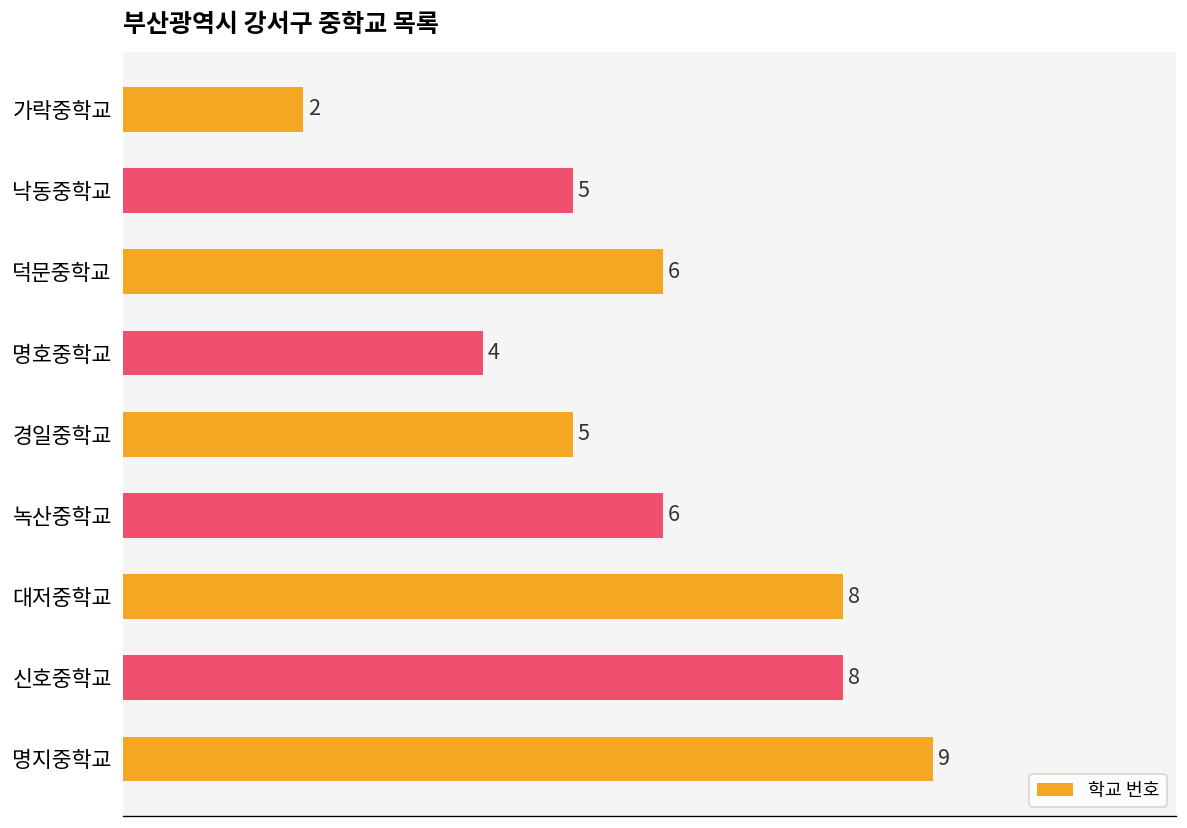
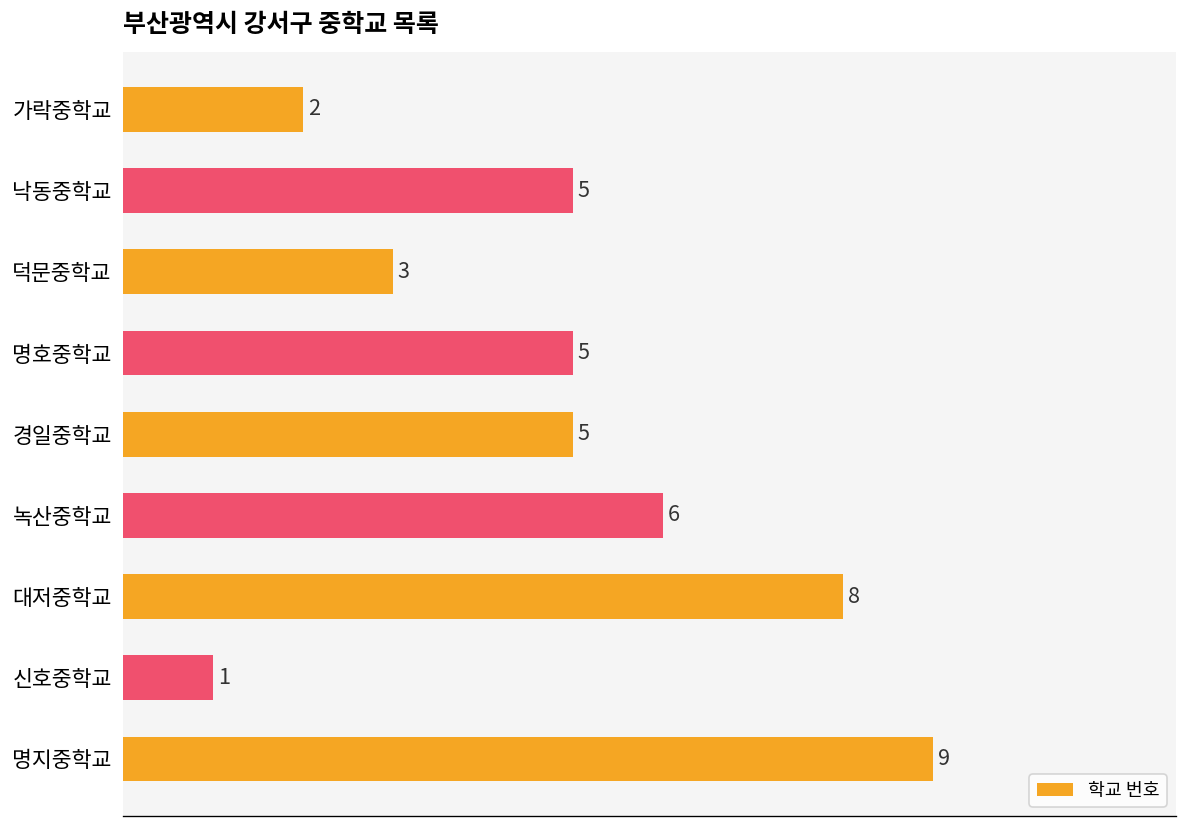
덕문중학교: 6 -> 3
명호중학교: 4 -> 5
신호중학교: 8 -> 1
